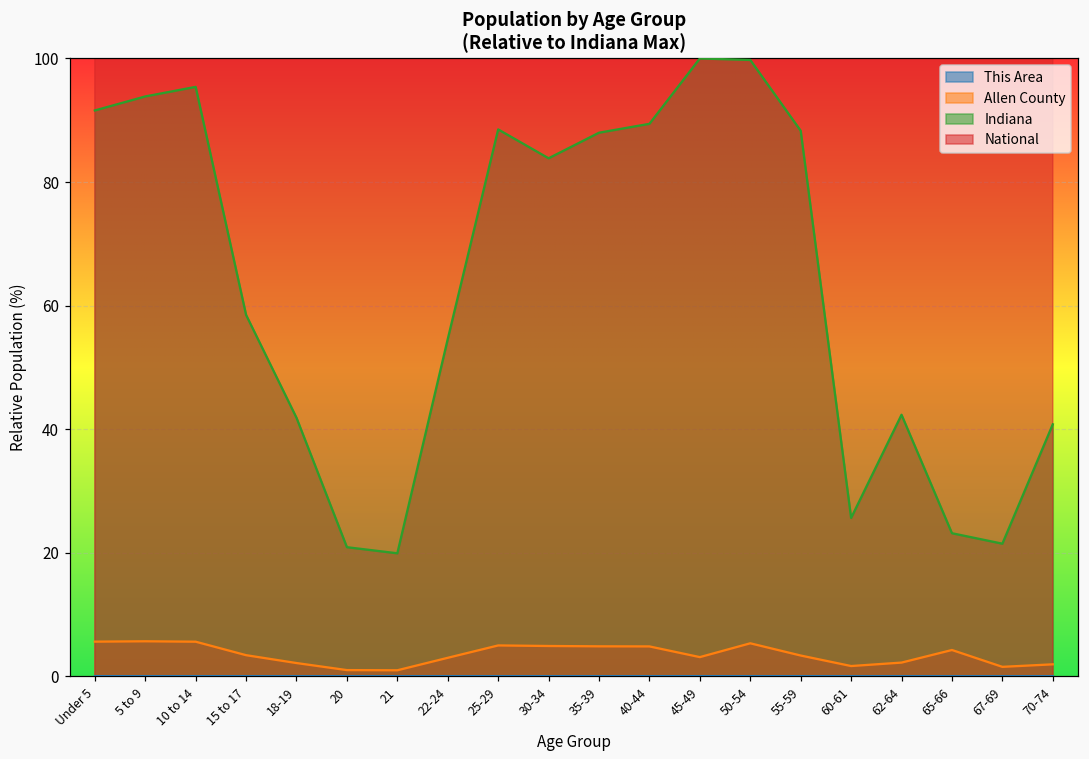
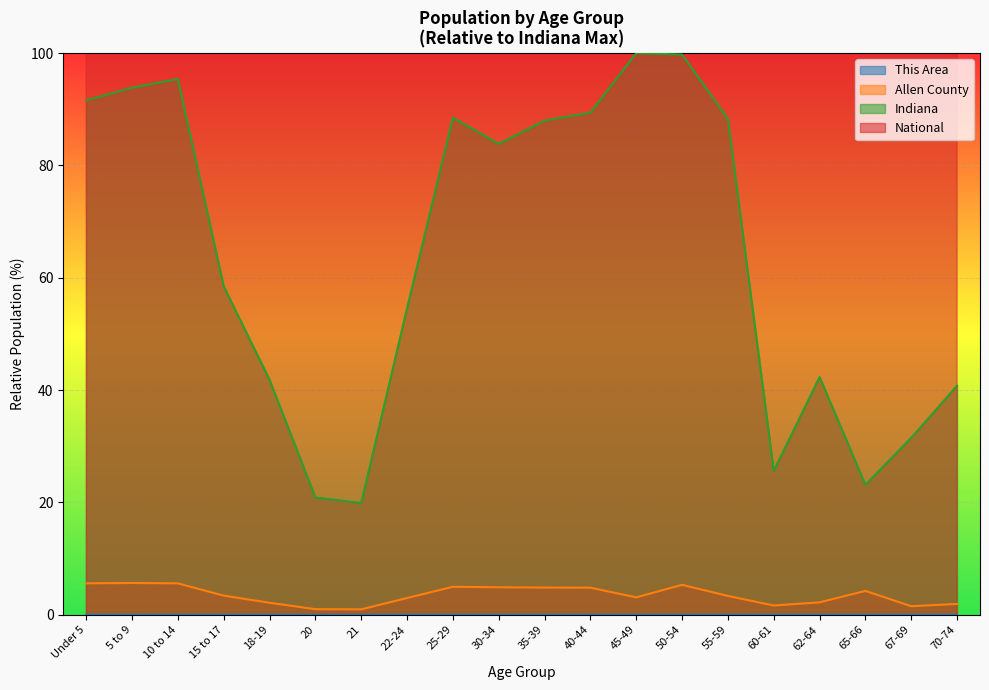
Indiana, 67-69: 21 -> 32
